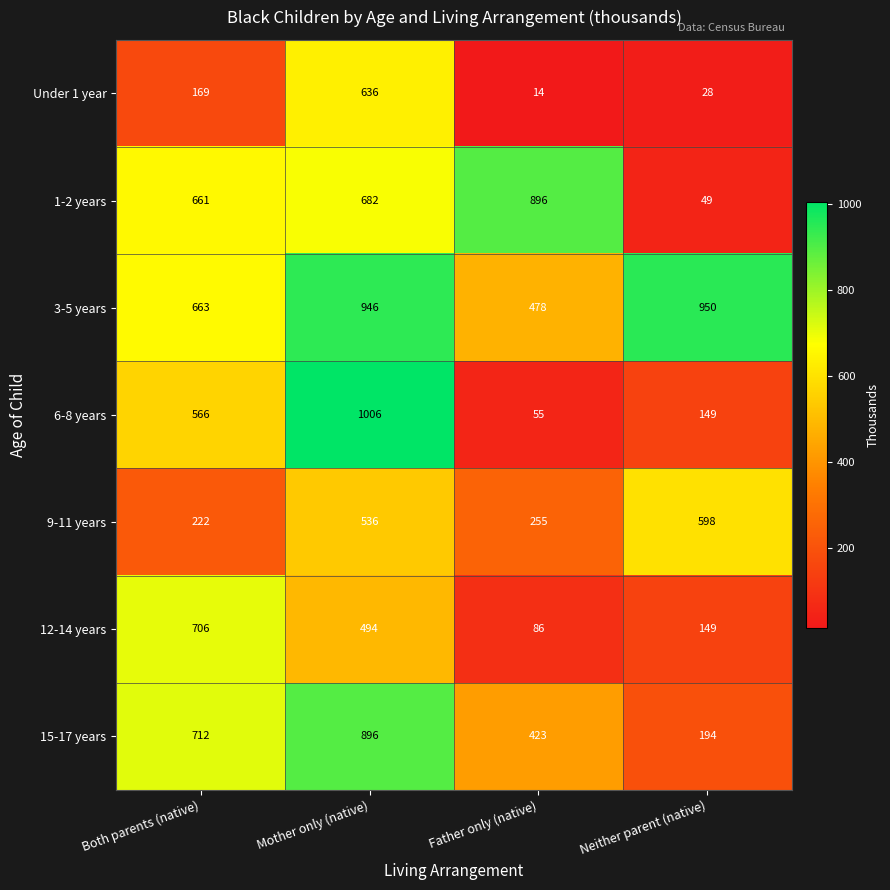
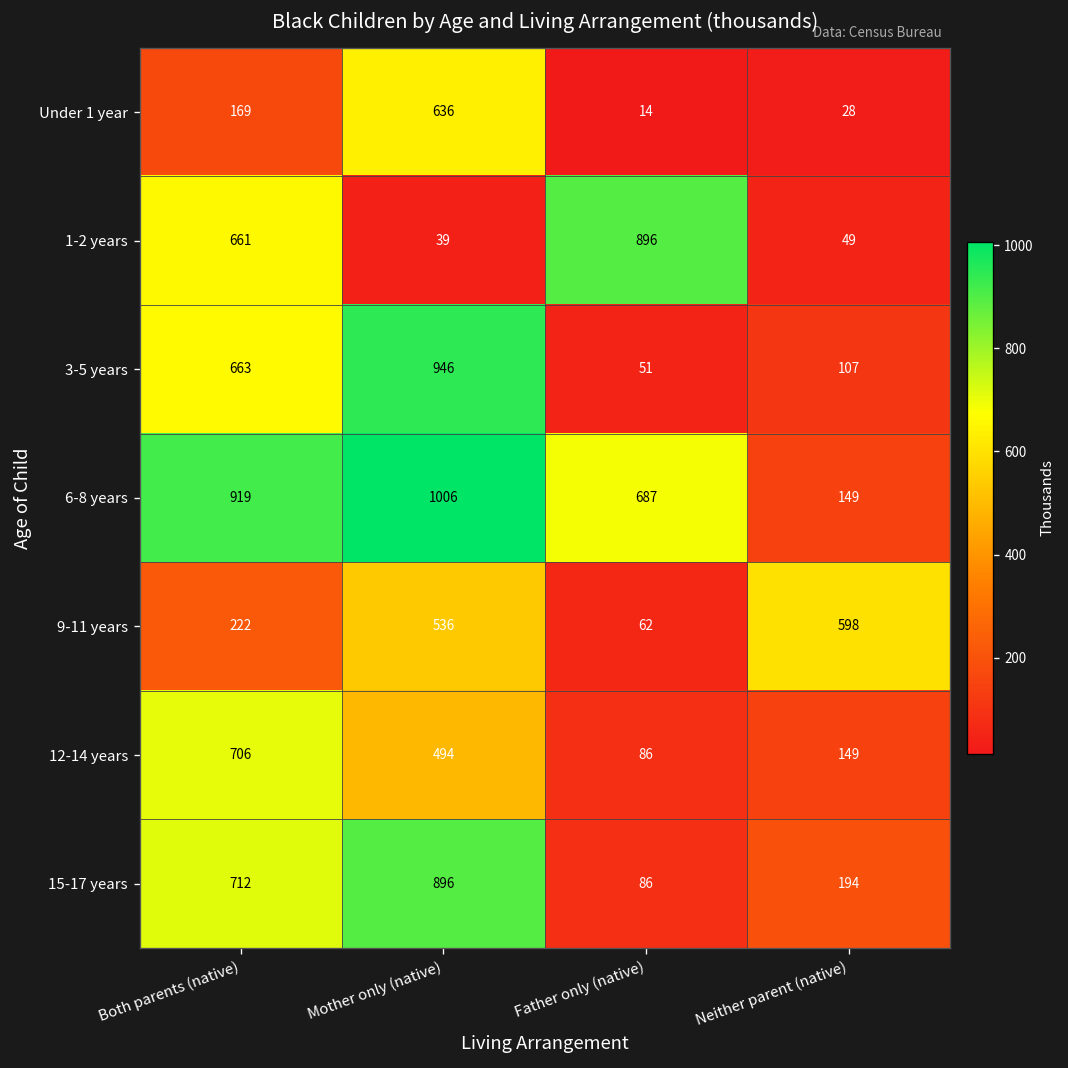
1-2 years, Mother only (native): 682 -> 39
3-5 years, Father only (native): 478 -> 51
3-5 years, Neither parent (native): 950 -> 107
6-8 years, Both parents (native): 566 -> 919
6-8 years, Father only (native): 55 -> 687
9-11 years, Father only (native): 255 -> 62
15-17 years, Father only (native): 423 -> 86
